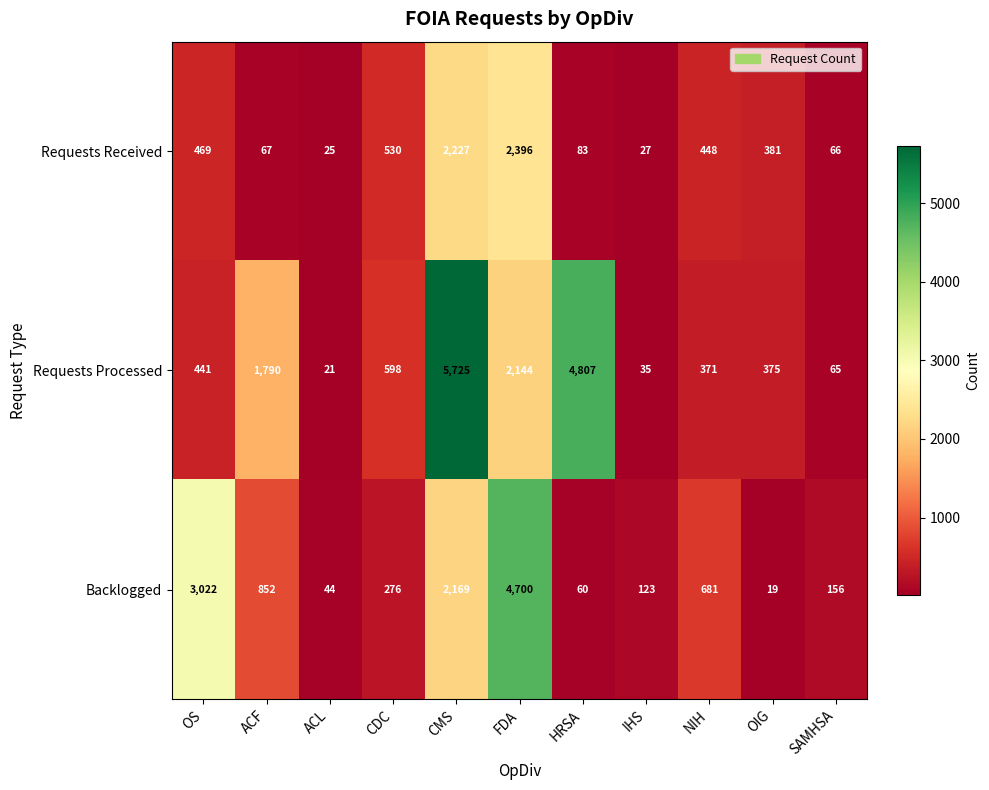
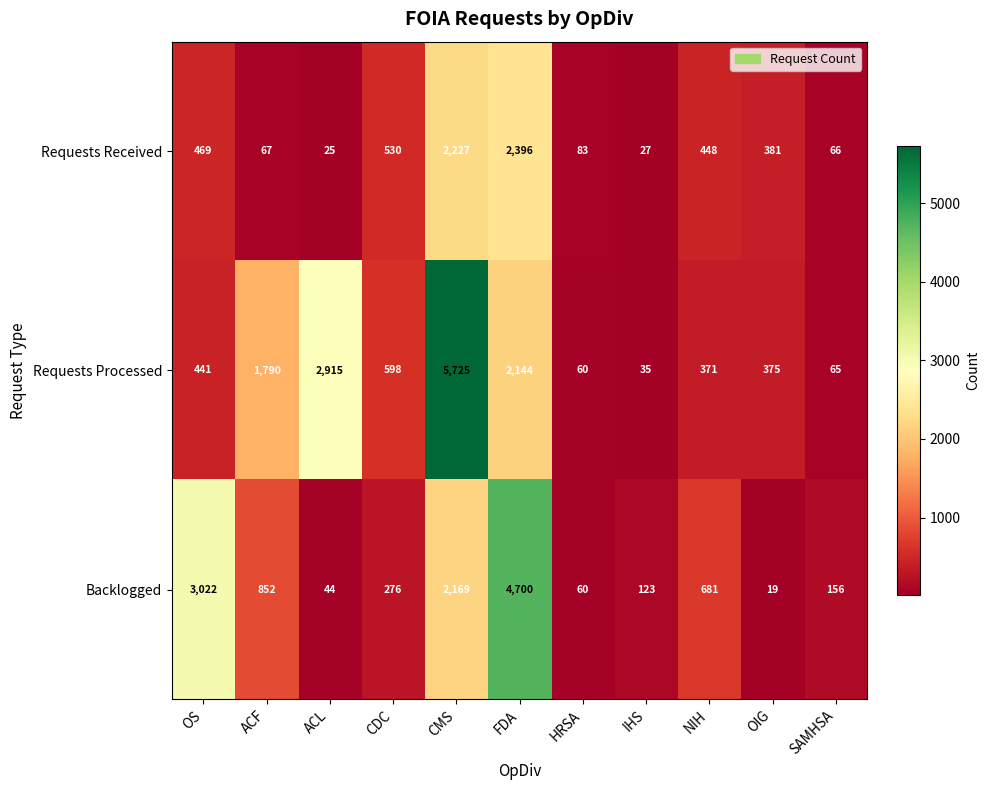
Requests Processed, ACL: 21 -> 2,915
Requests Processed, HRSA: 4,807 -> 60
